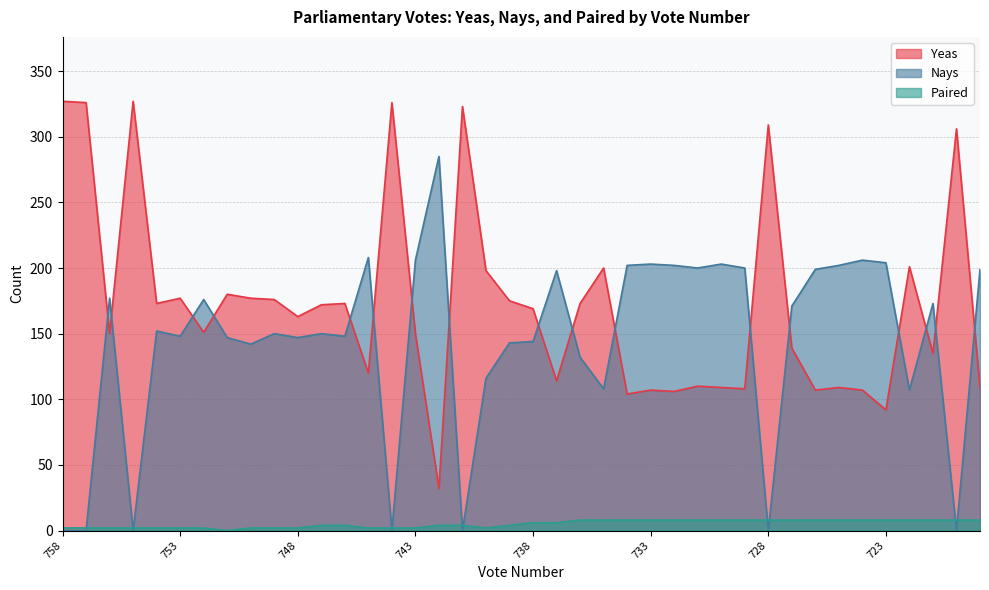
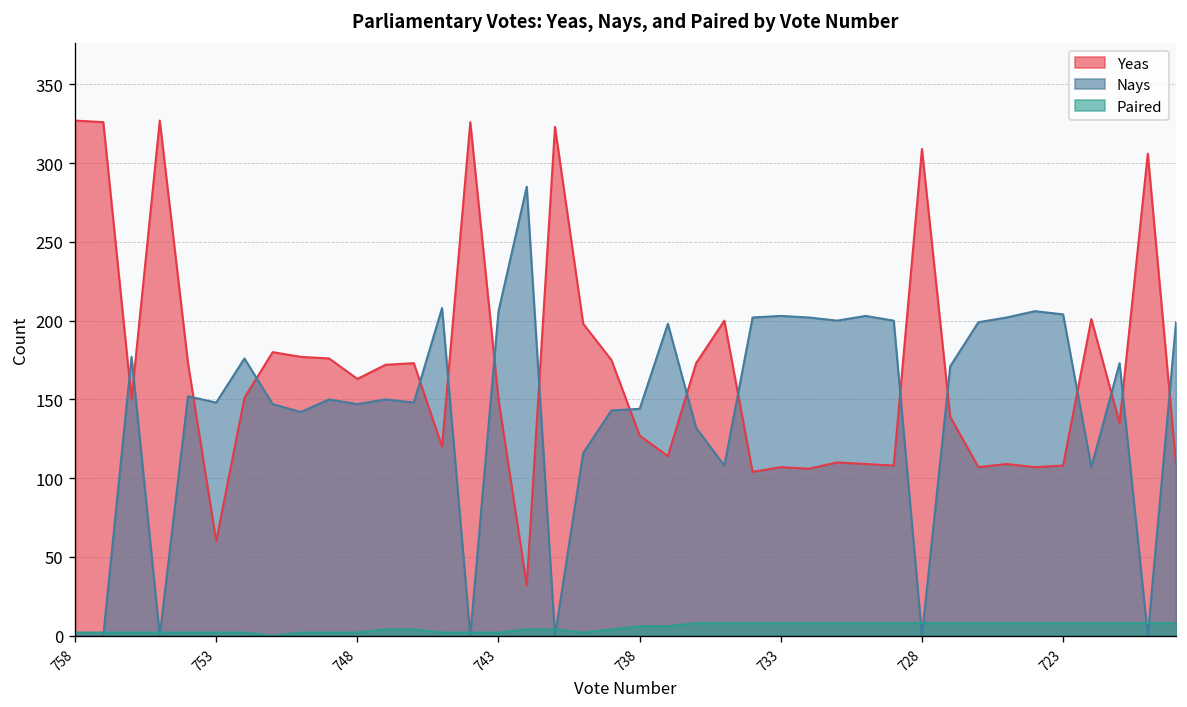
Yeas, 753: 177 -> 60
Yeas, 738: 169 -> 127
Yeas, 723: 92 -> 108
